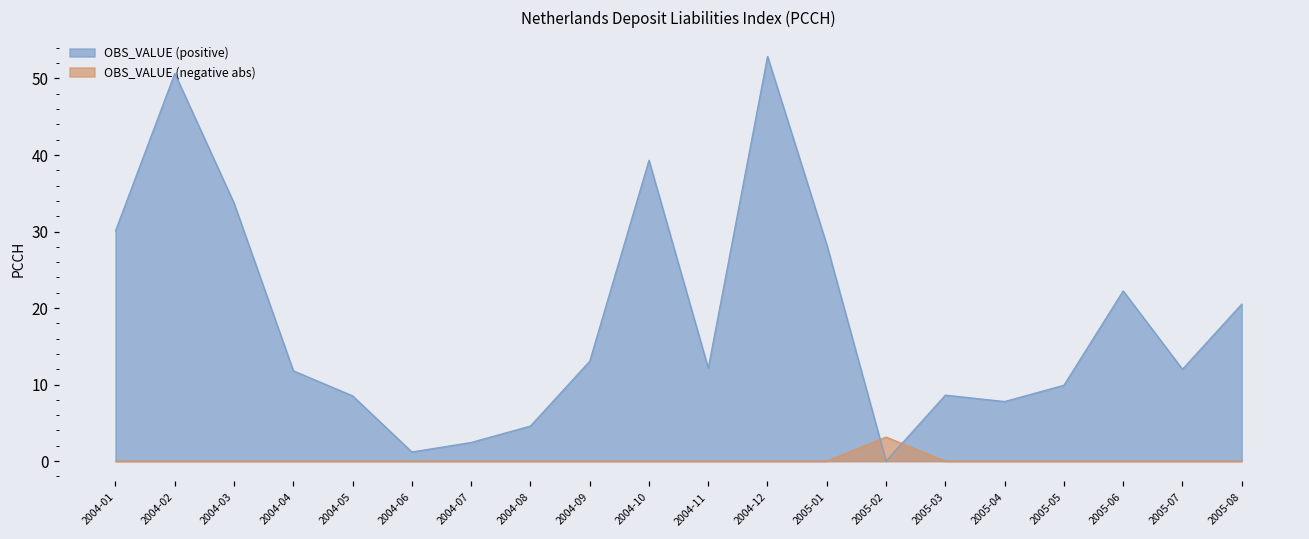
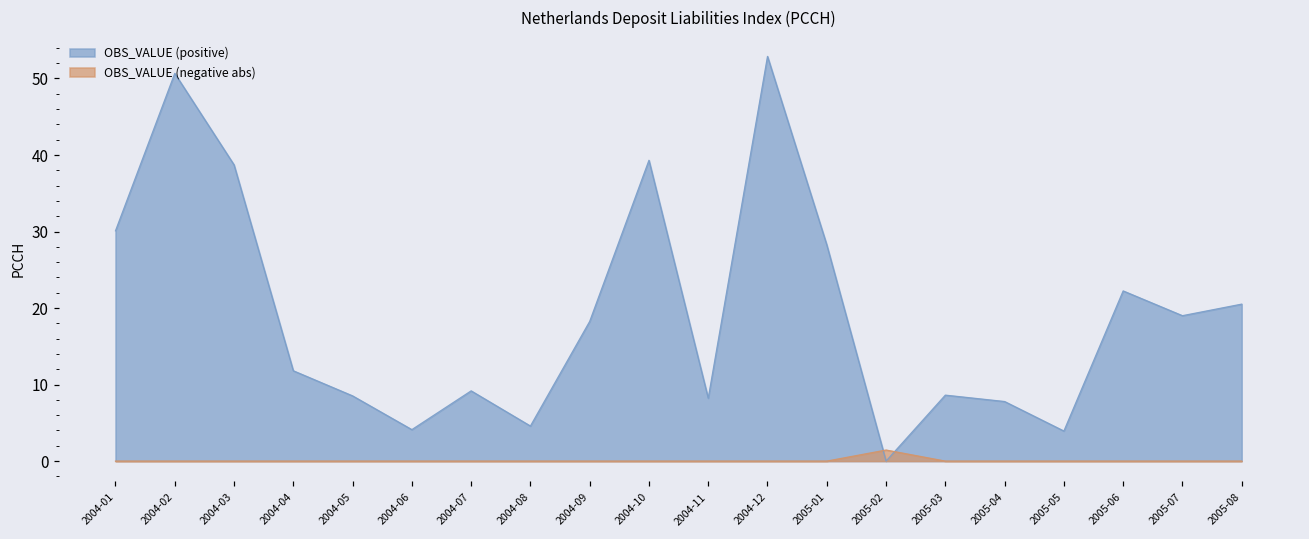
OBS_VALUE (positive), 2004-03: 34 -> 39
OBS_VALUE (positive), 2004-06: 1 -> 4
OBS_VALUE (positive), 2004-07: 2 -> 9
OBS_VALUE (positive), 2004-09: 13 -> 18
OBS_VALUE (positive), 2004-11: 12 -> 8
OBS_VALUE (negative abs), 2005-02: 3 -> 1
OBS_VALUE (positive), 2005-05: 10 -> 4
OBS_VALUE (positive), 2005-07: 12 -> 19
